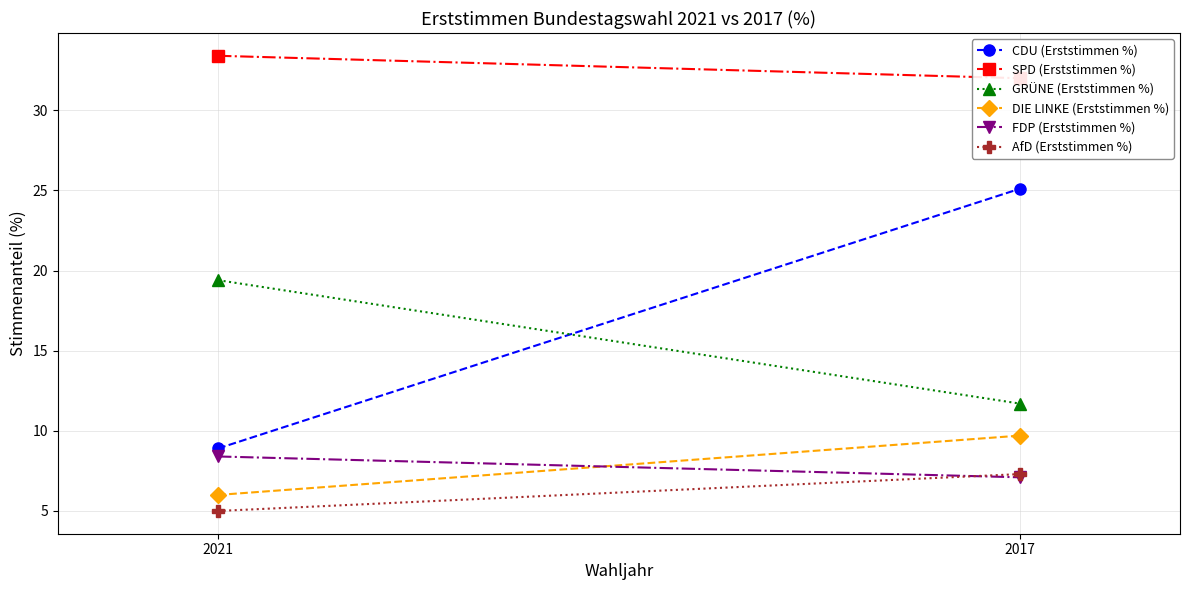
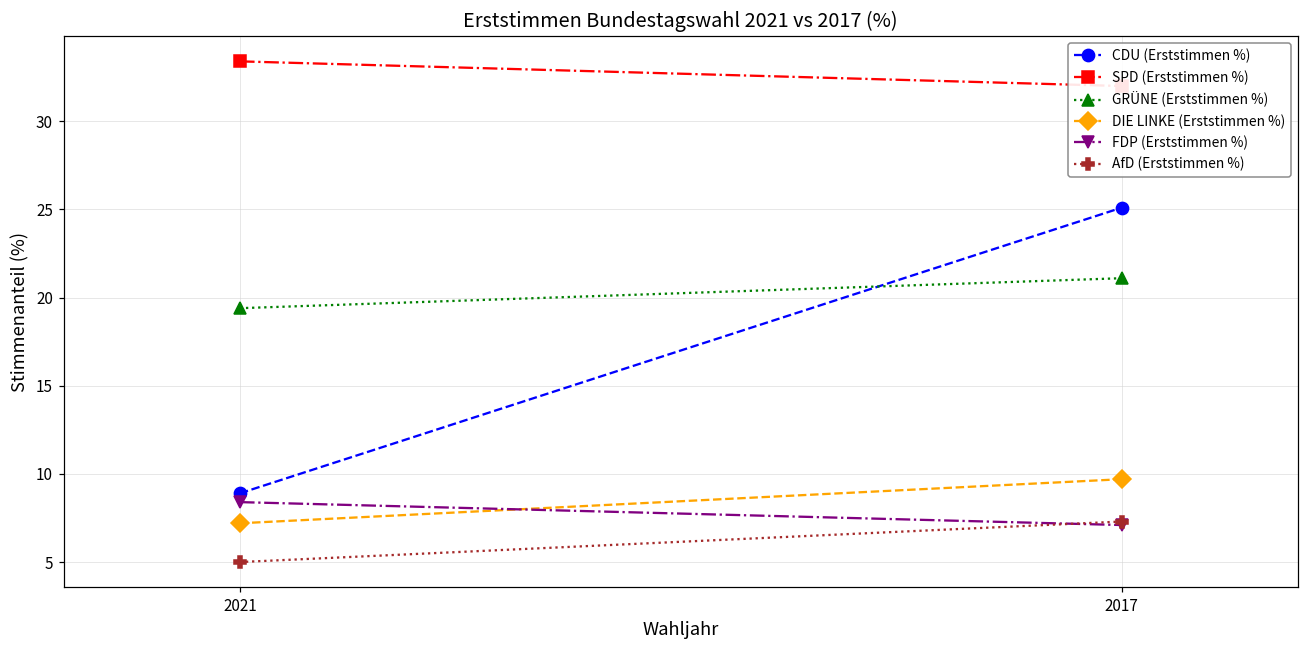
DIE LINKE (Erststimmen %), 2021: 6.0 -> 7.2
GRÜNE (Erststimmen %), 2017: 11.7 -> 21.1
